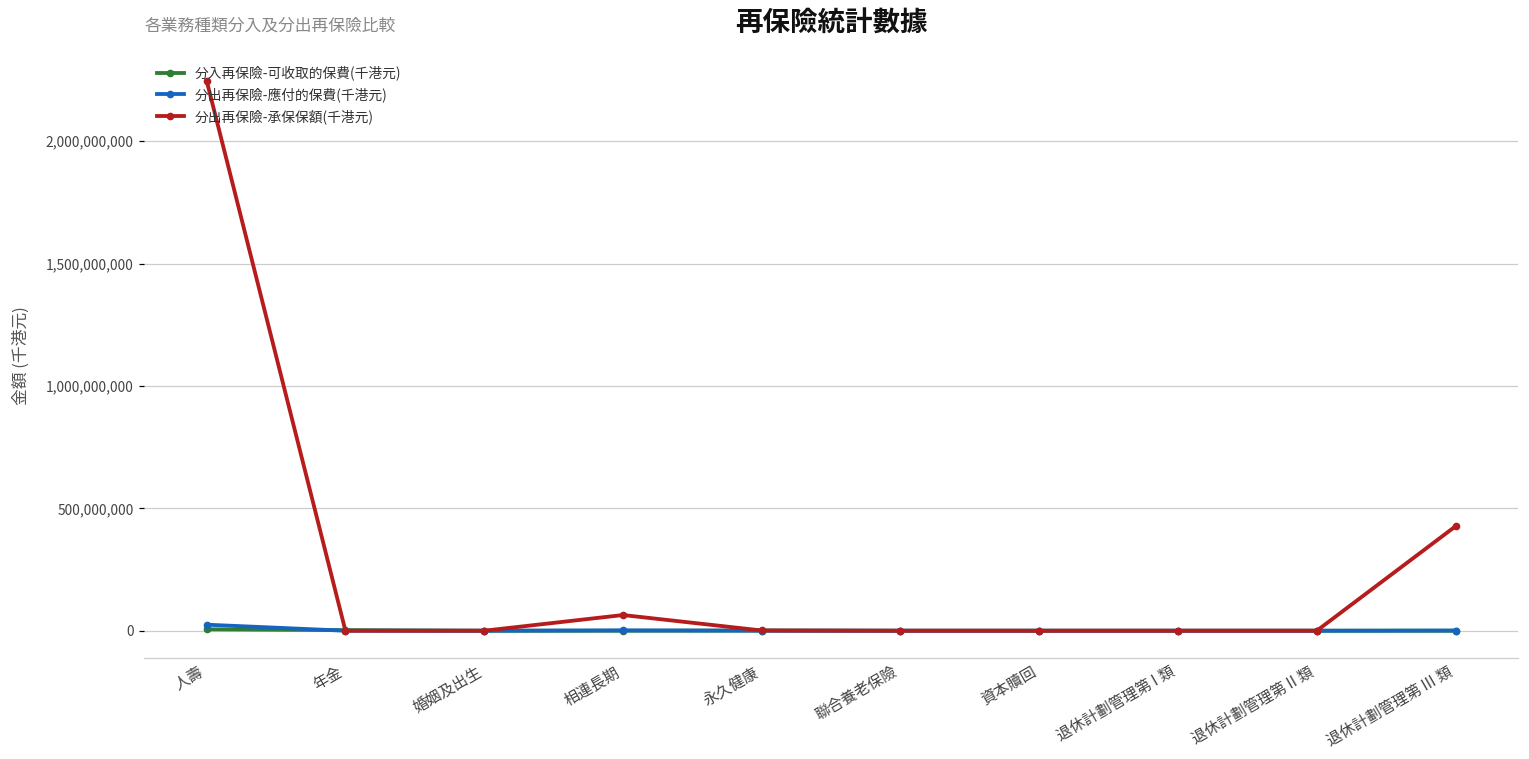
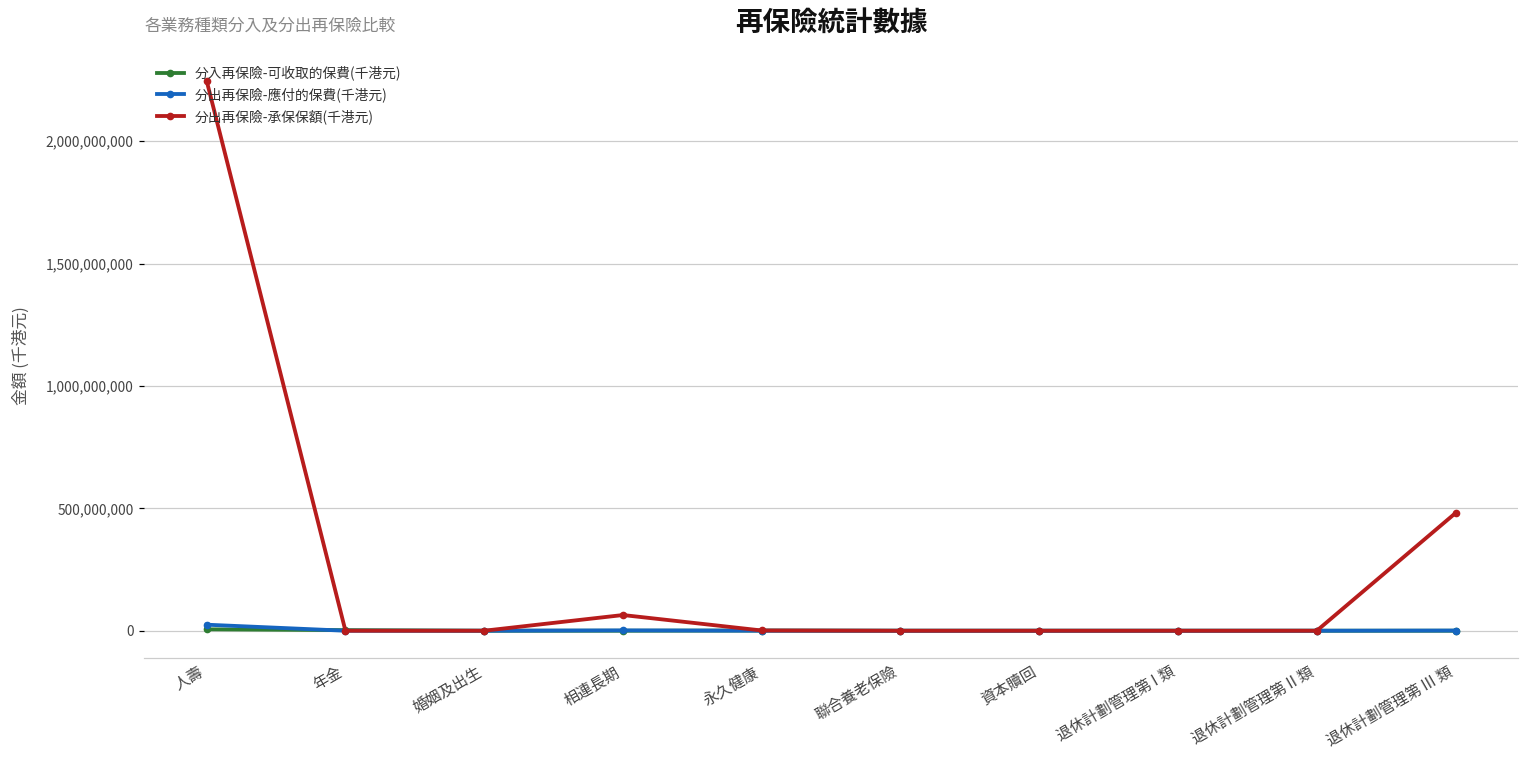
分出再保險-承保保額(千港元), 退休計劃管理第 III 類: 430,000,000 -> 480,000,000
